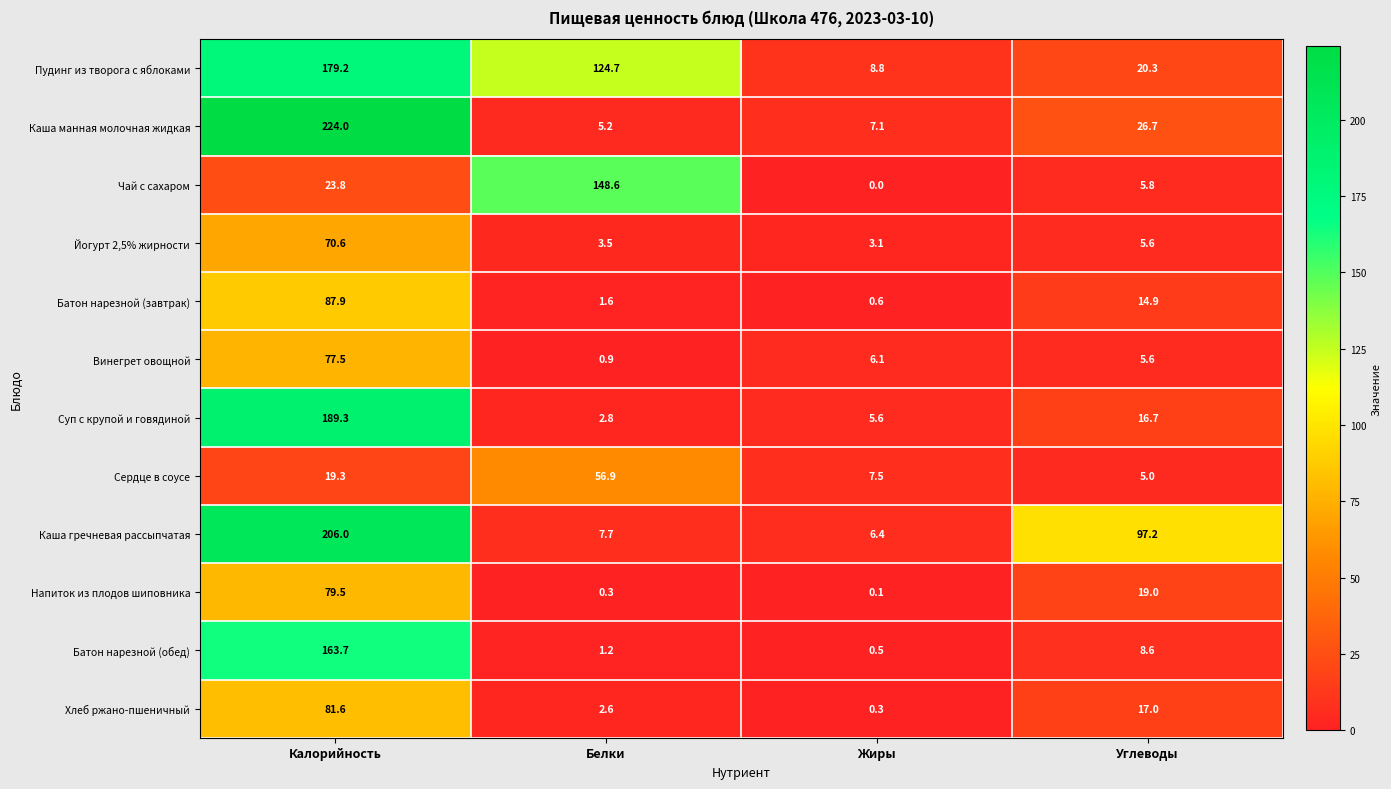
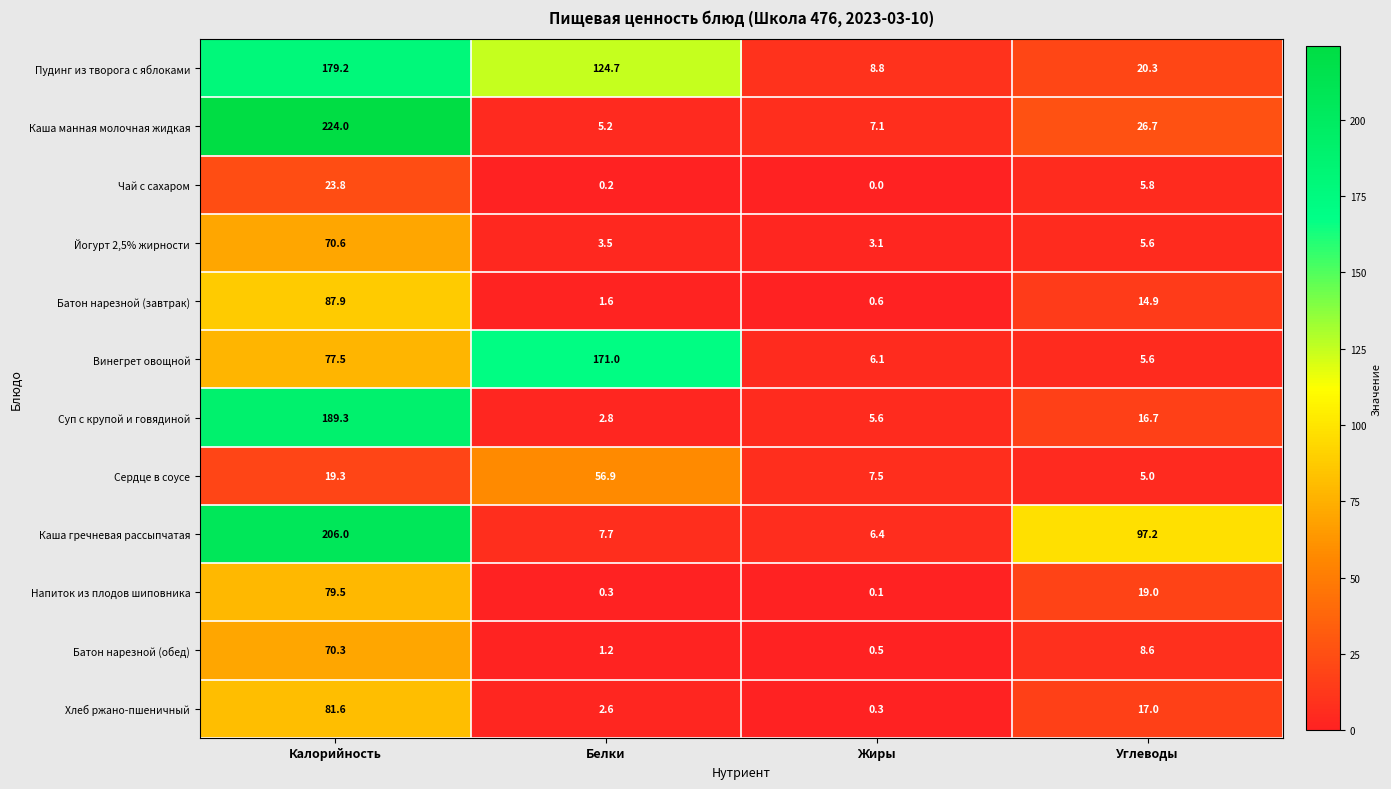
Чай с сахаром, Белки: 148.6 -> 0.2
Винегрет овощной, Белки: 0.9 -> 171.0
Батон нарезной (обед), Калорийность: 163.7 -> 70.3
